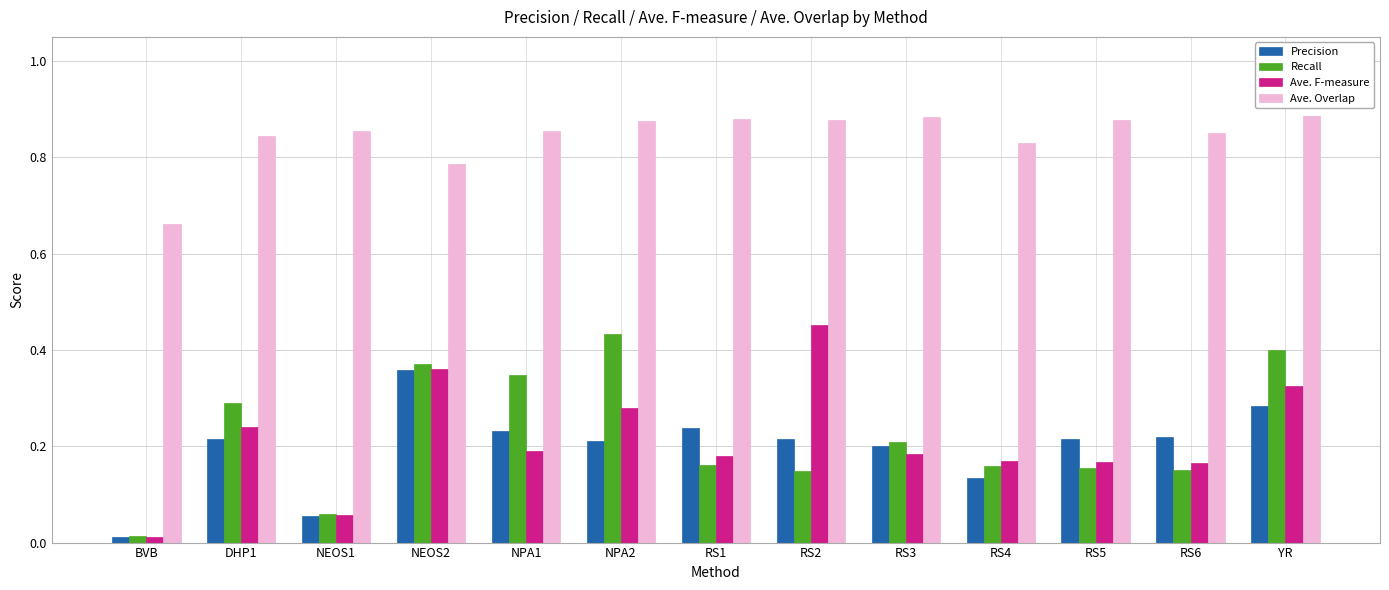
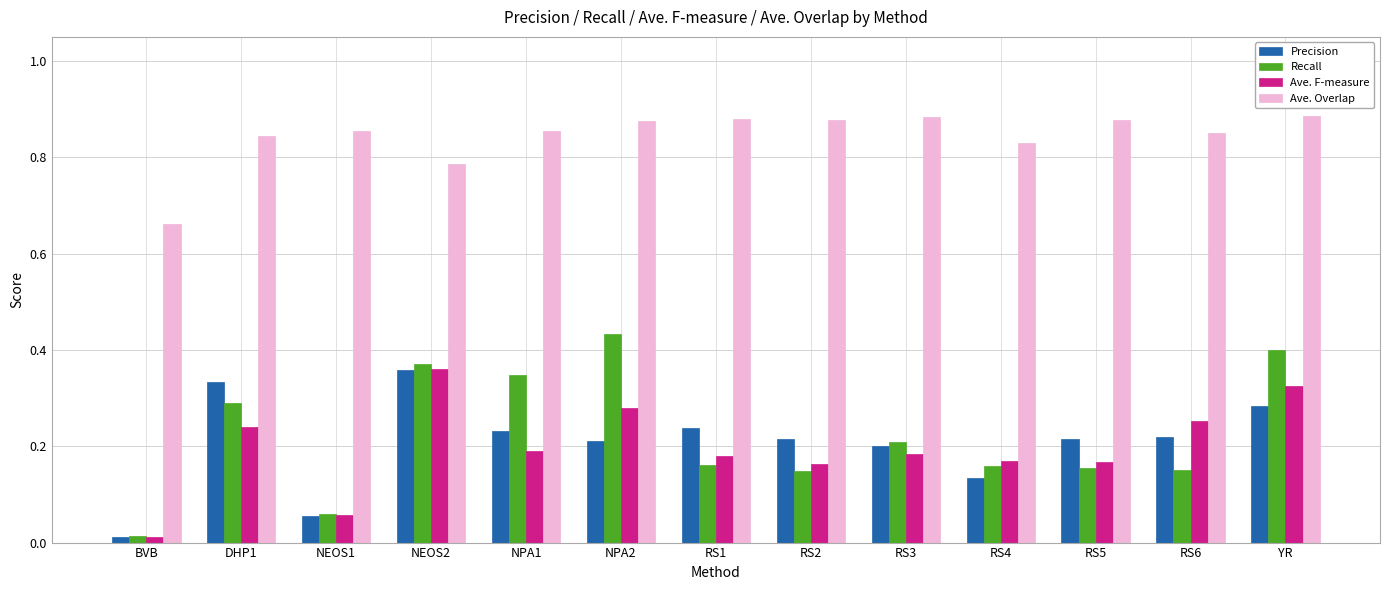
Precision, DHP1: 0.22 -> 0.33
Ave. F-measure, RS2: 0.45 -> 0.16
Ave. F-measure, RS6: 0.17 -> 0.25
